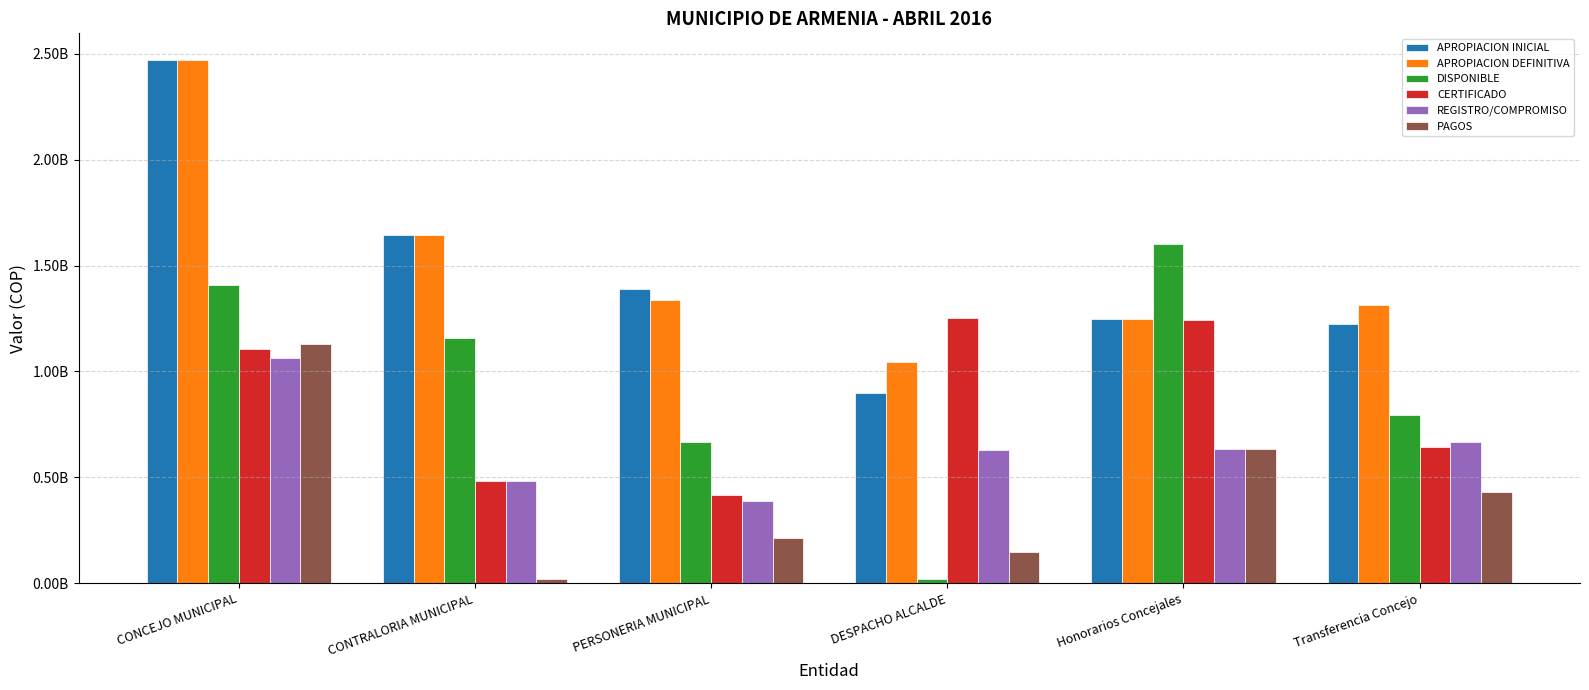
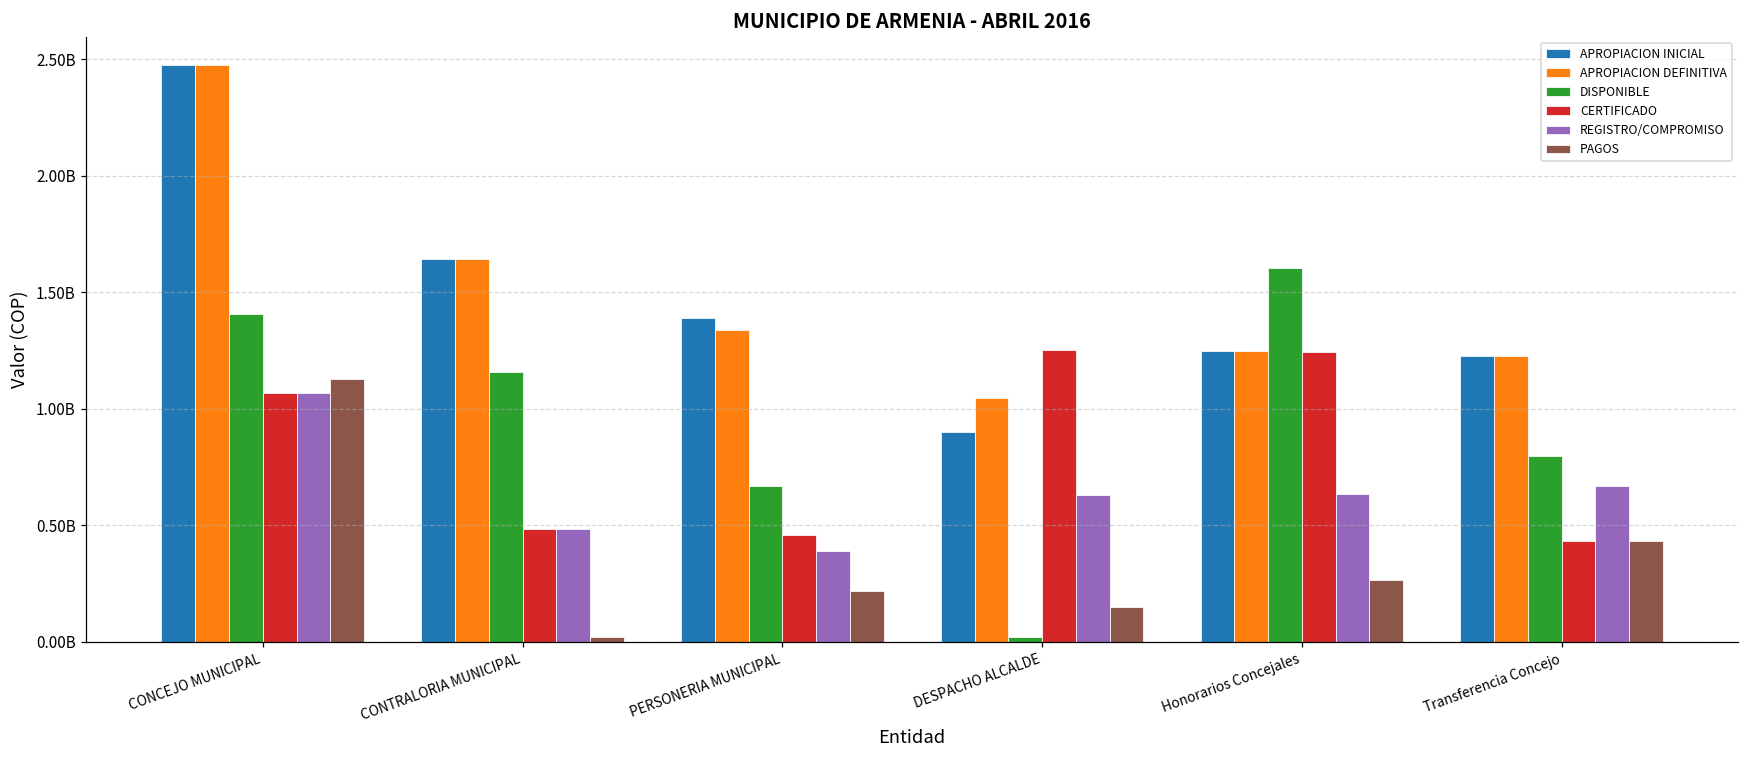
CERTIFICADO, CONCEJO MUNICIPAL: 1110000000 -> 1060000000
CERTIFICADO, PERSONERIA MUNICIPAL: 420000000 -> 460000000
PAGOS, Honorarios Concejales: 630000000 -> 260000000
APROPIACION DEFINITIVA, Transferencia Concejo: 1320000000 -> 1230000000
CERTIFICADO, Transferencia Concejo: 640000000 -> 430000000
